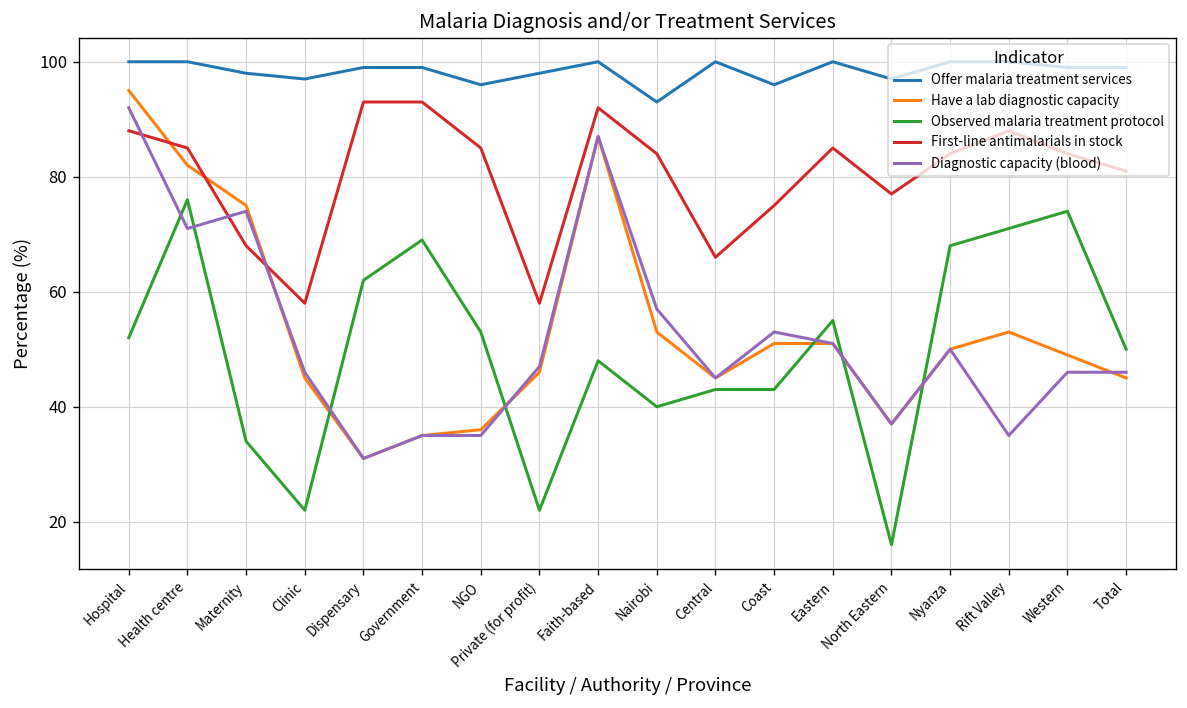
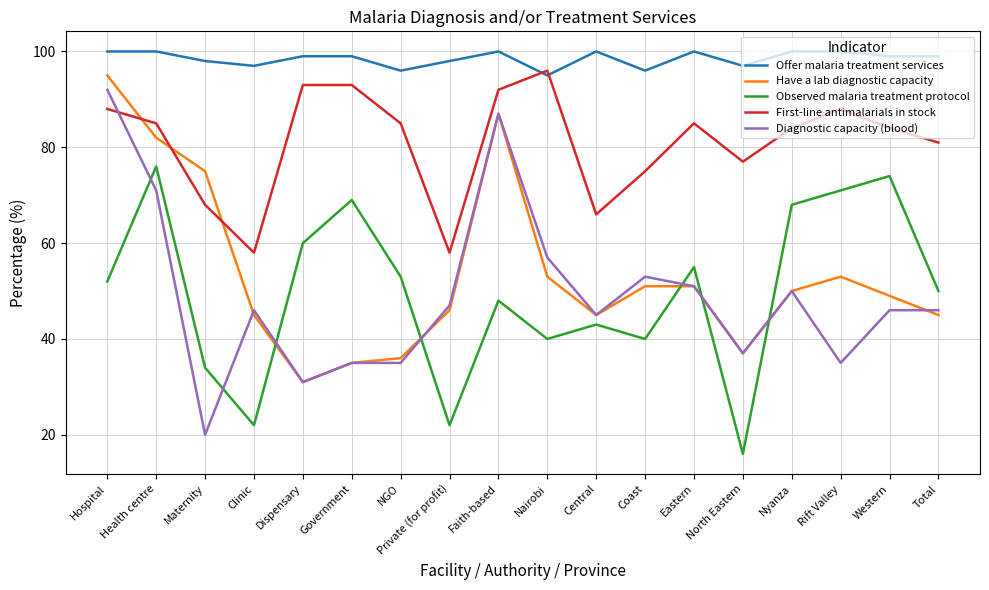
Diagnostic capacity (blood), Maternity: 74 -> 20
Observed malaria treatment protocol, Dispensary: 62 -> 60
Offer malaria treatment services, Nairobi: 93 -> 95
First-line antimalarials in stock, Nairobi: 84 -> 96
Observed malaria treatment protocol, Coast: 43 -> 40
